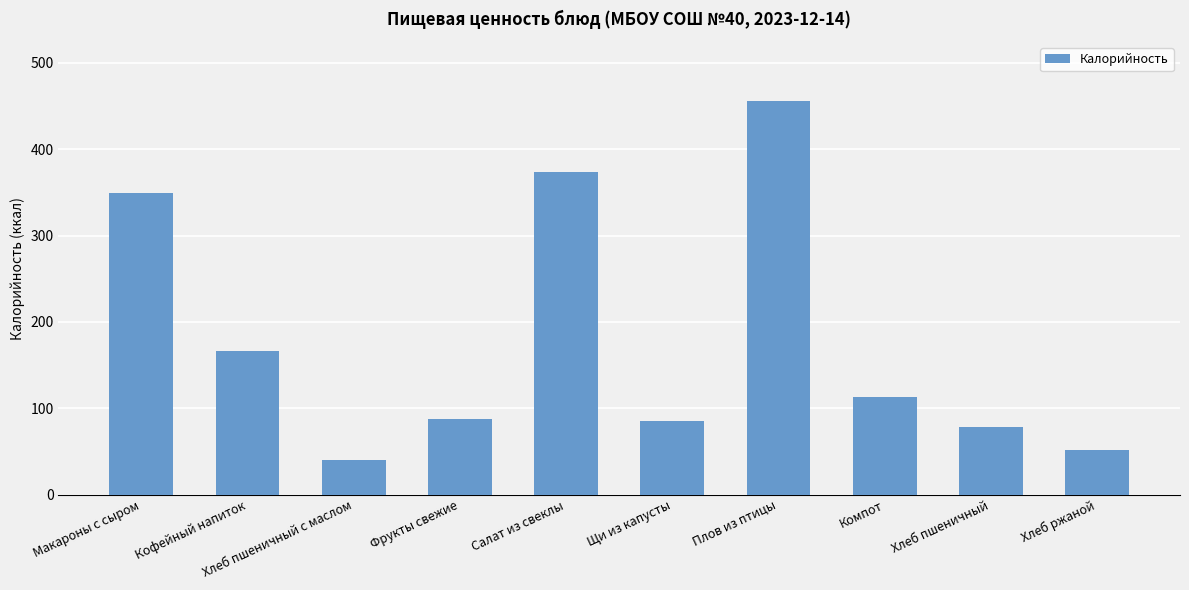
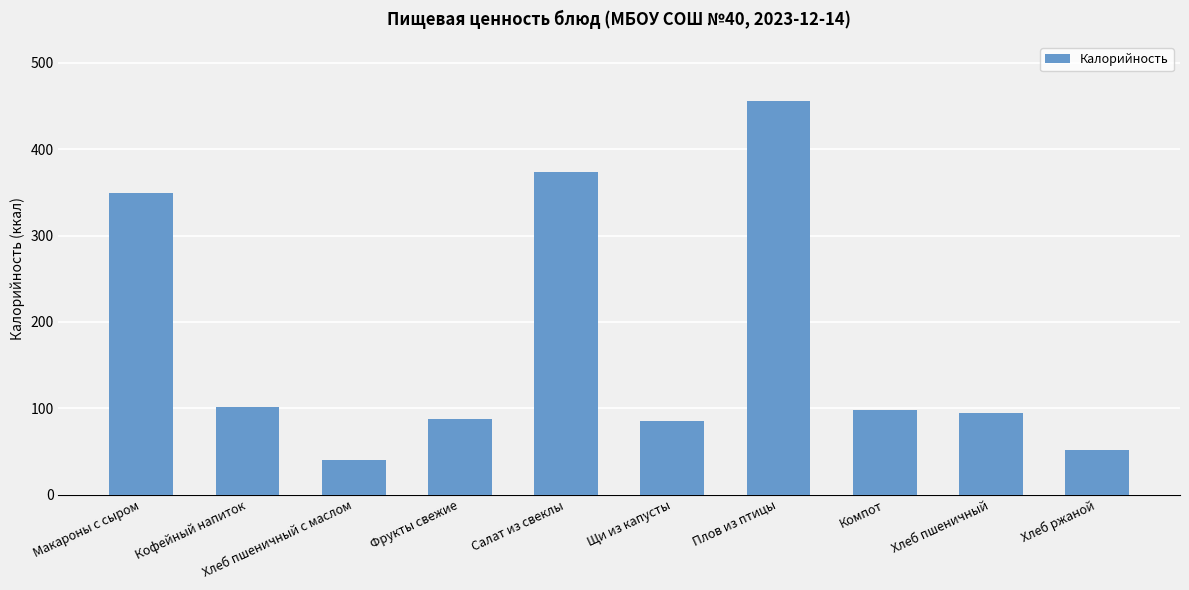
Кофейный напиток: 170 -> 100
Компот: 110 -> 100
Хлеб пшеничный: 80 -> 90
